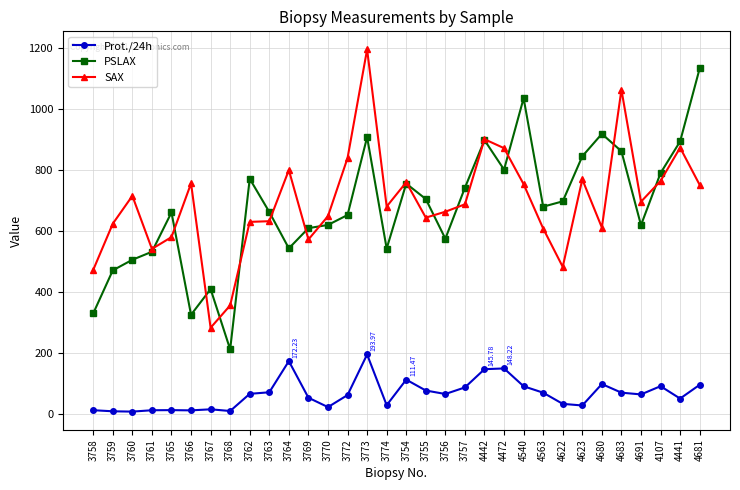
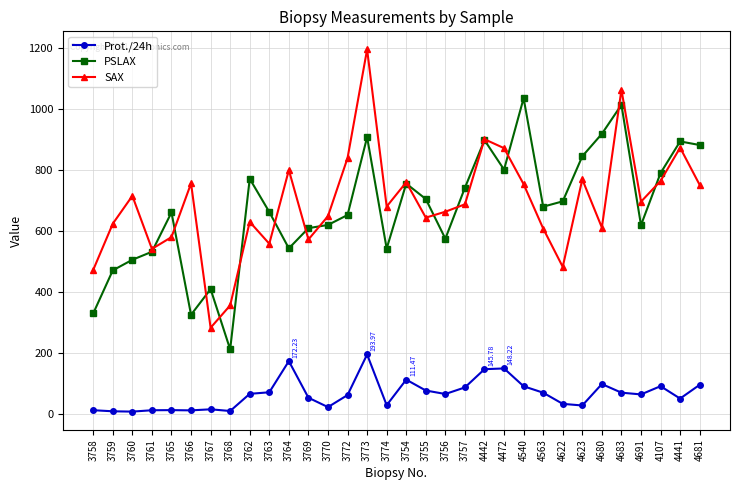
SAX, 3763: 630 -> 560
PSLAX, 4683: 860 -> 1010
PSLAX, 4681: 1130 -> 880
